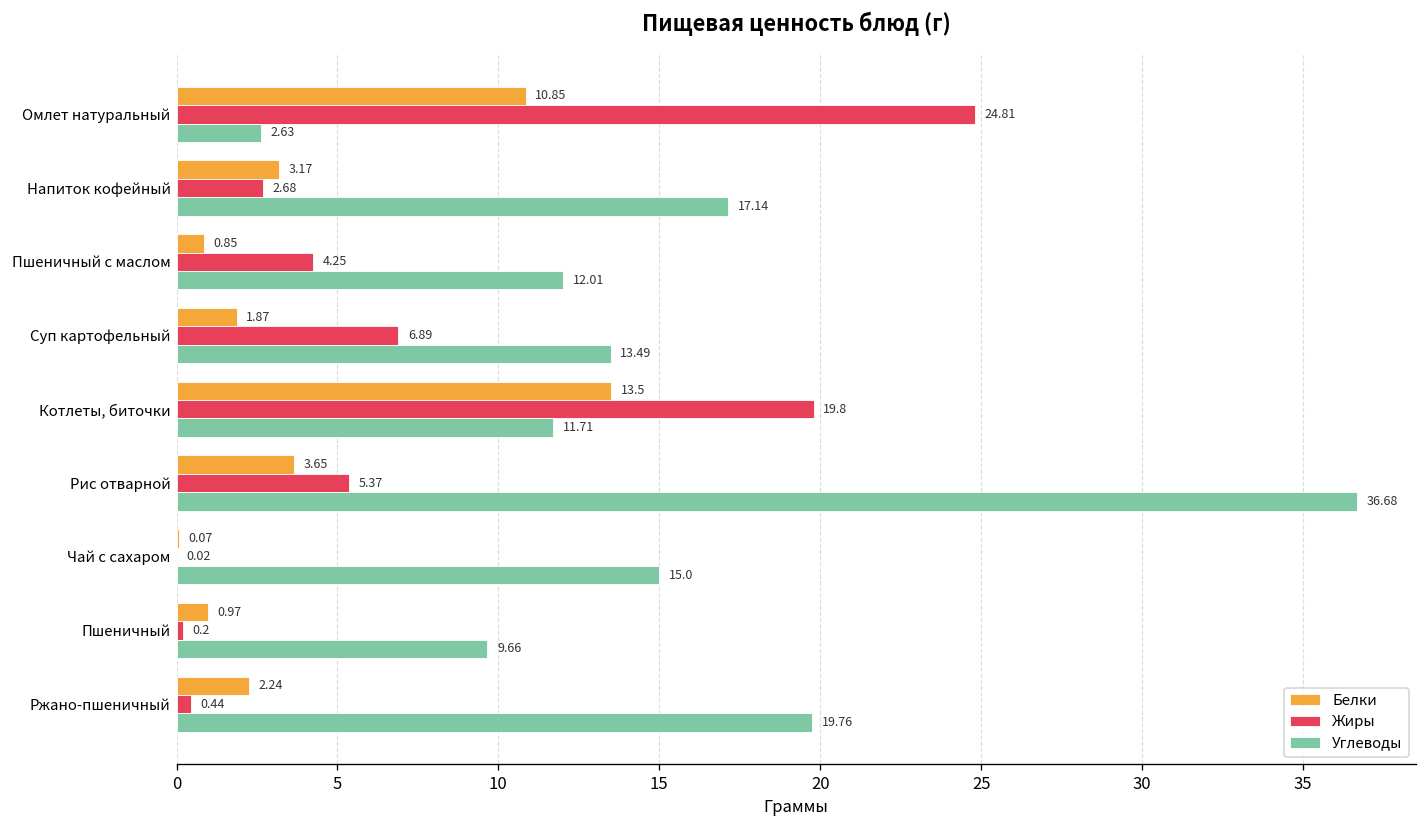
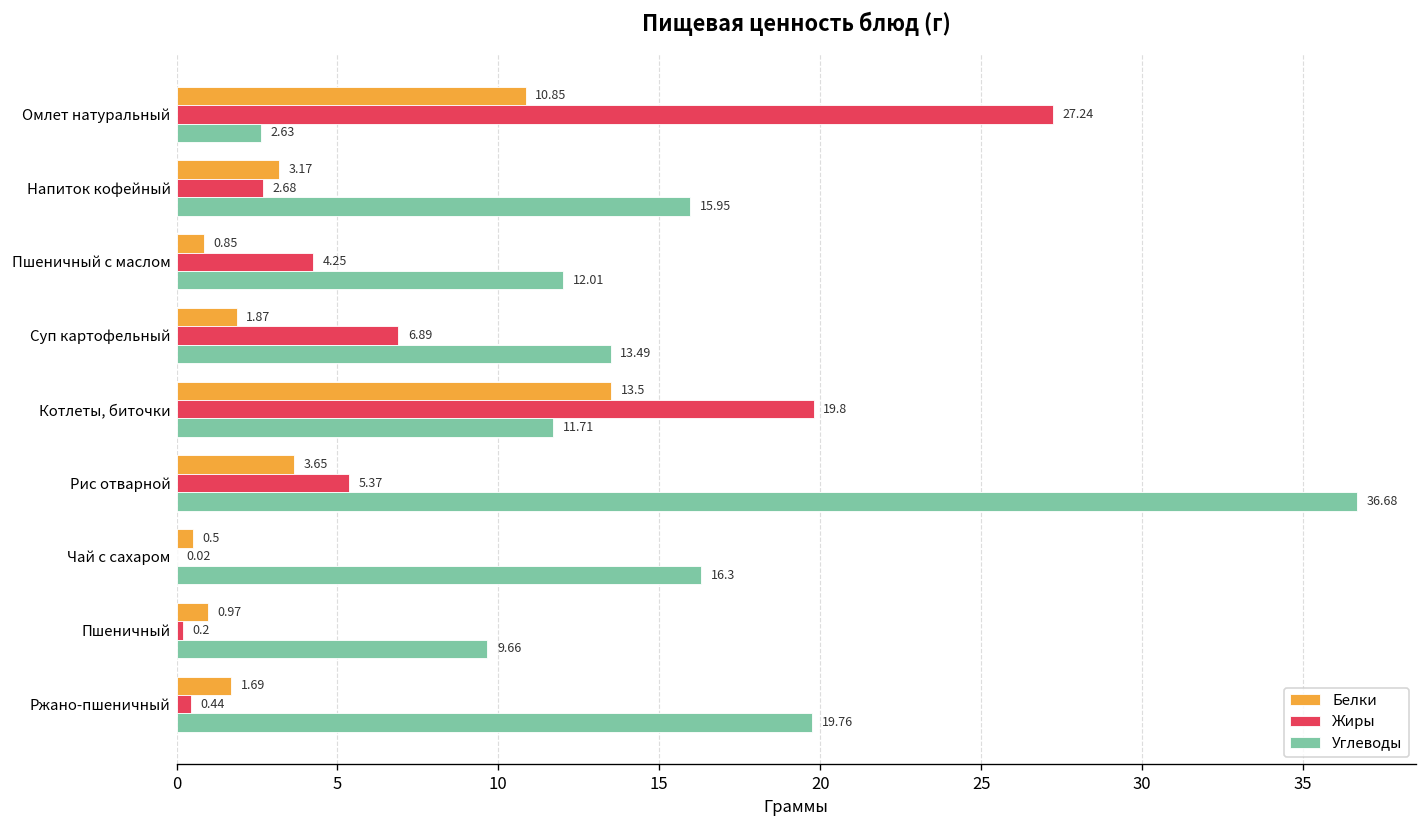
Жиры, Омлет натуральный: 24.81 -> 27.24
Углеводы, Напиток кофейный: 17.14 -> 15.95
Белки, Чай с сахаром: 0.07 -> 0.5
Углеводы, Чай с сахаром: 15.0 -> 16.3
Белки, Ржано-пшеничный: 2.24 -> 1.69
